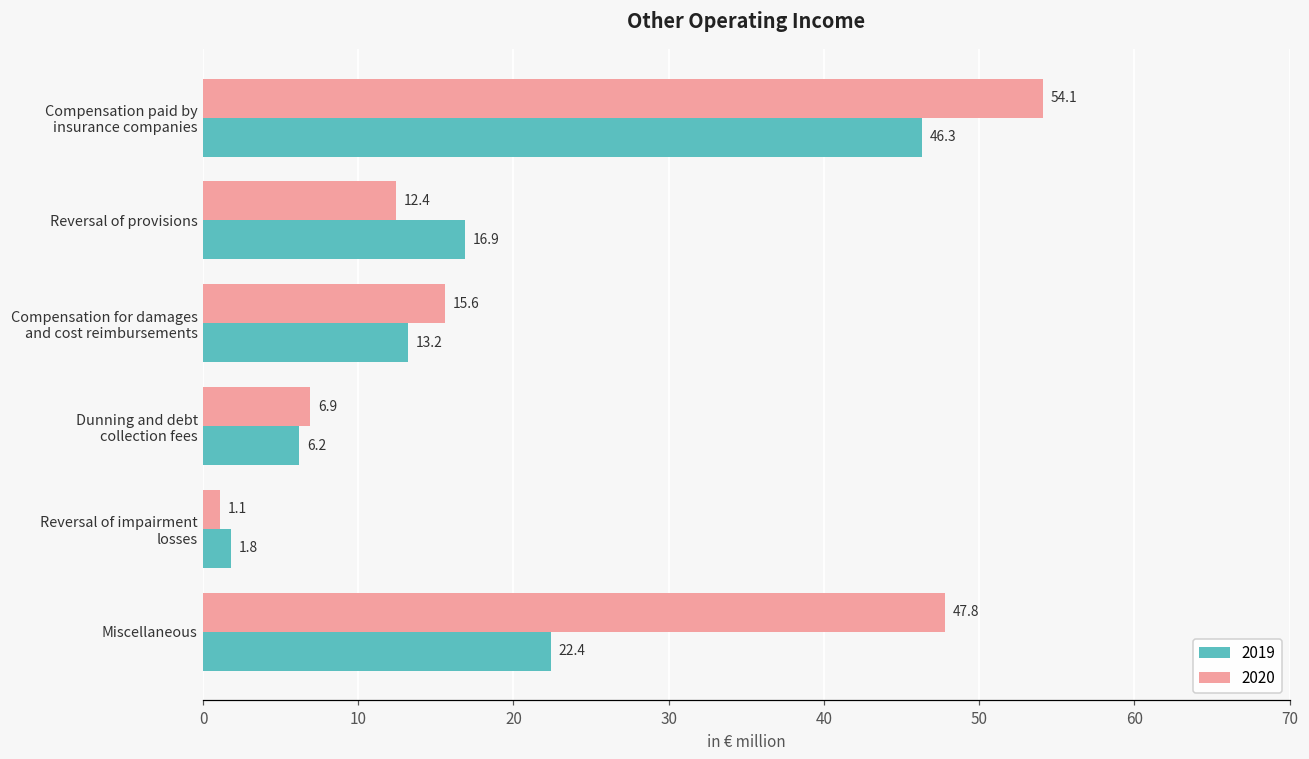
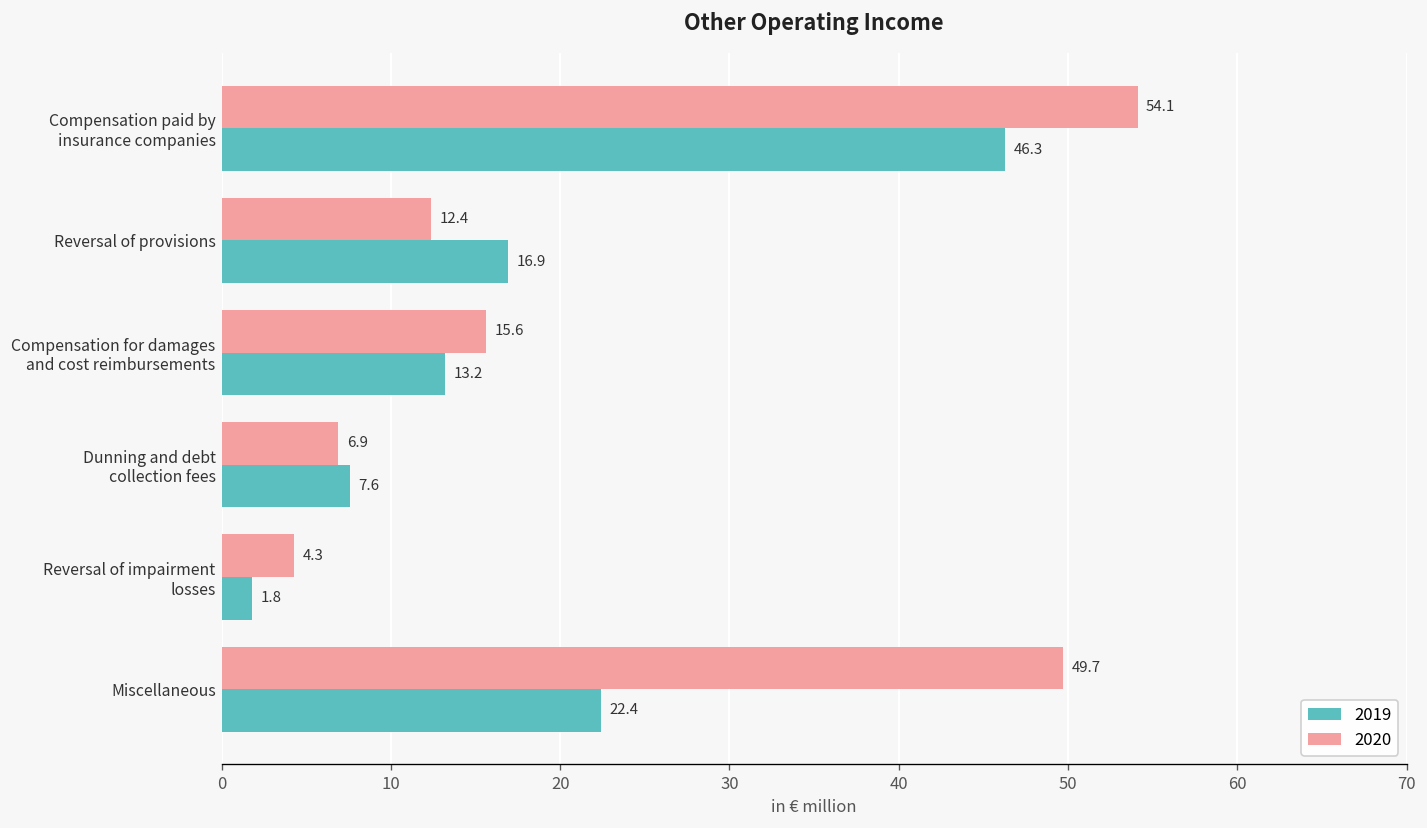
2019, Dunning and debt collection fees: 6.2 -> 7.6
2020, Reversal of impairment losses: 1.1 -> 4.3
2020, Miscellaneous: 47.8 -> 49.7
